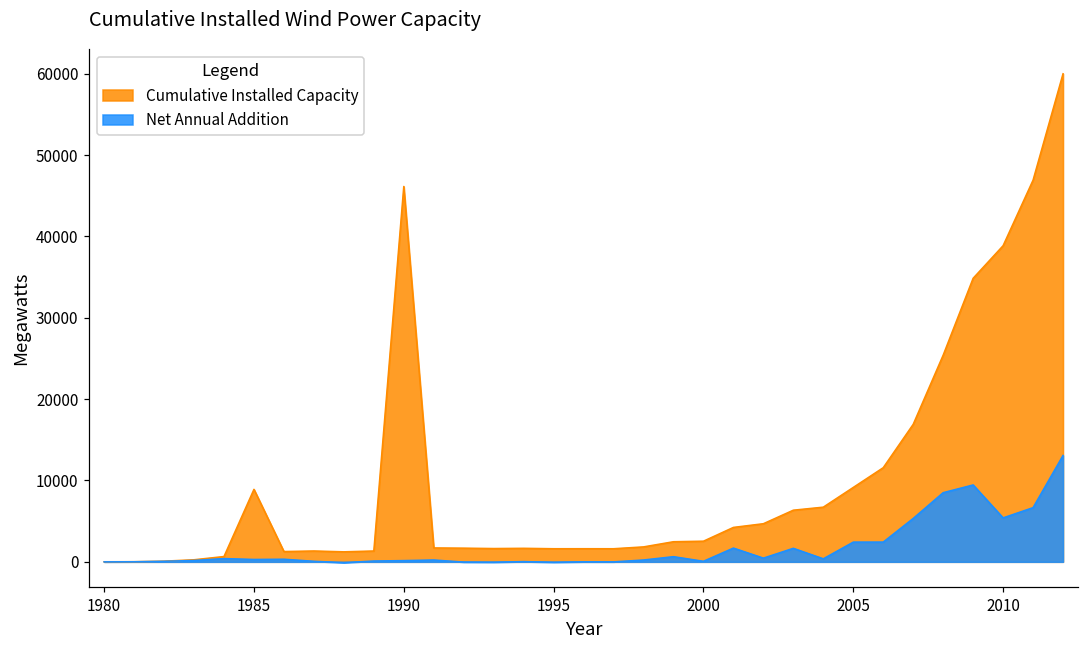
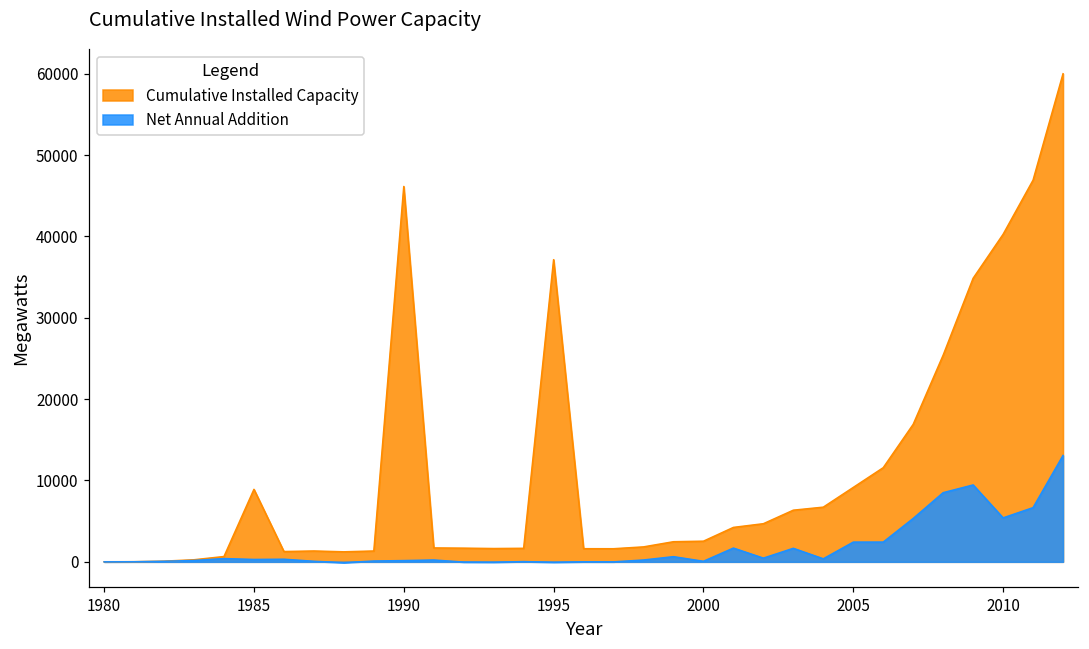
Cumulative Installed Capacity, 1995: 2000 -> 37000
Cumulative Installed Capacity, 2010: 39000 -> 40000
